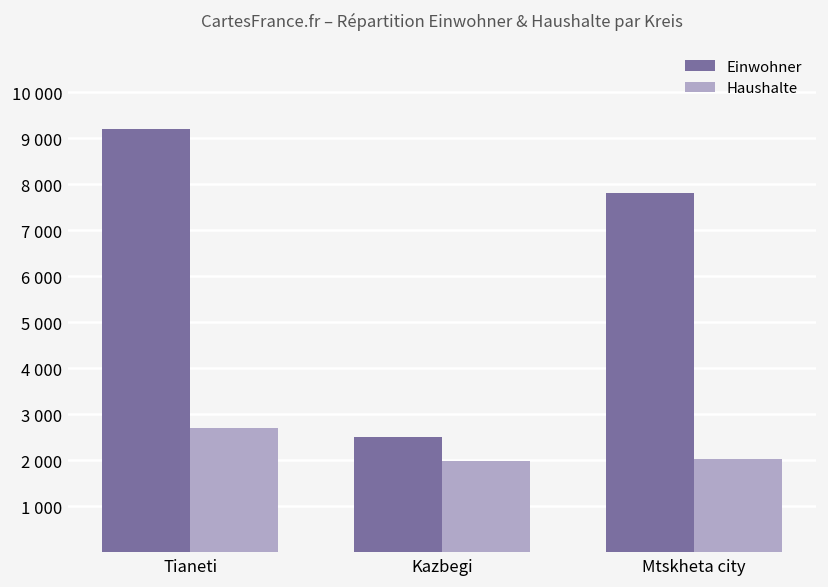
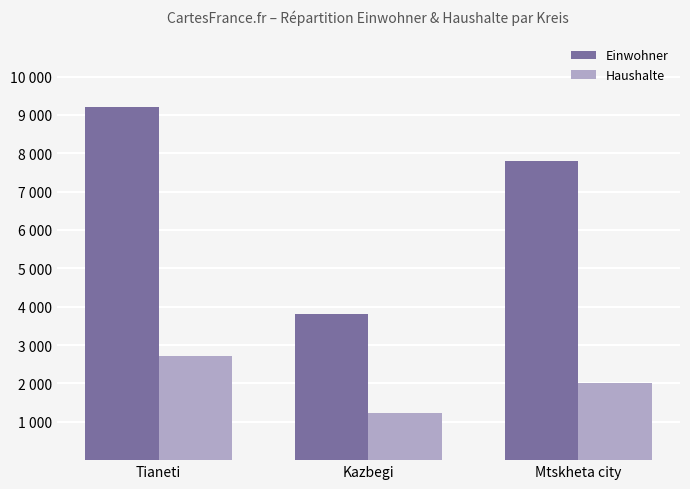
Einwohner, Kazbegi: 2500 -> 3800
Haushalte, Kazbegi: 2000 -> 1200
